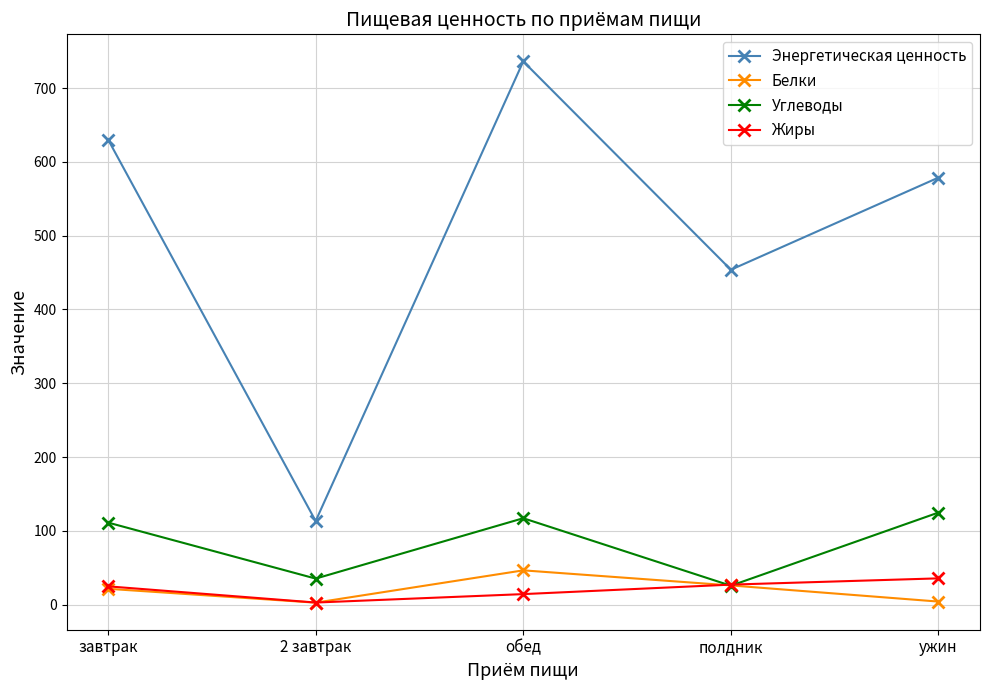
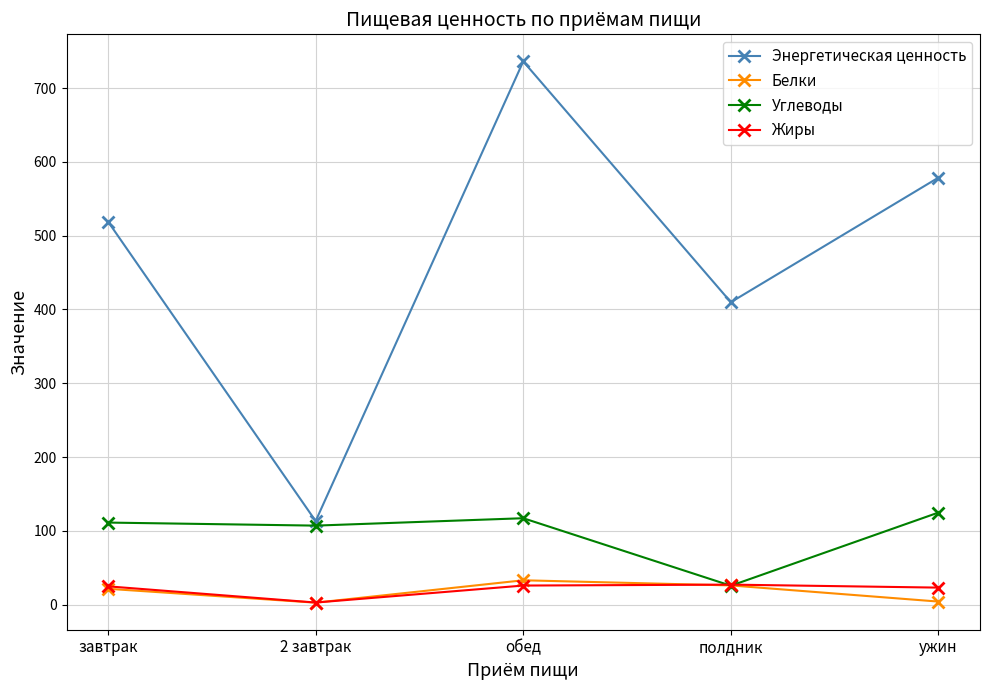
Энергетическая ценность, завтрак: 630 -> 520
Углеводы, 2 завтрак: 40 -> 110
Белки, обед: 50 -> 30
Жиры, обед: 10 -> 30
Энергетическая ценность, полдник: 450 -> 410
Жиры, ужин: 40 -> 20
